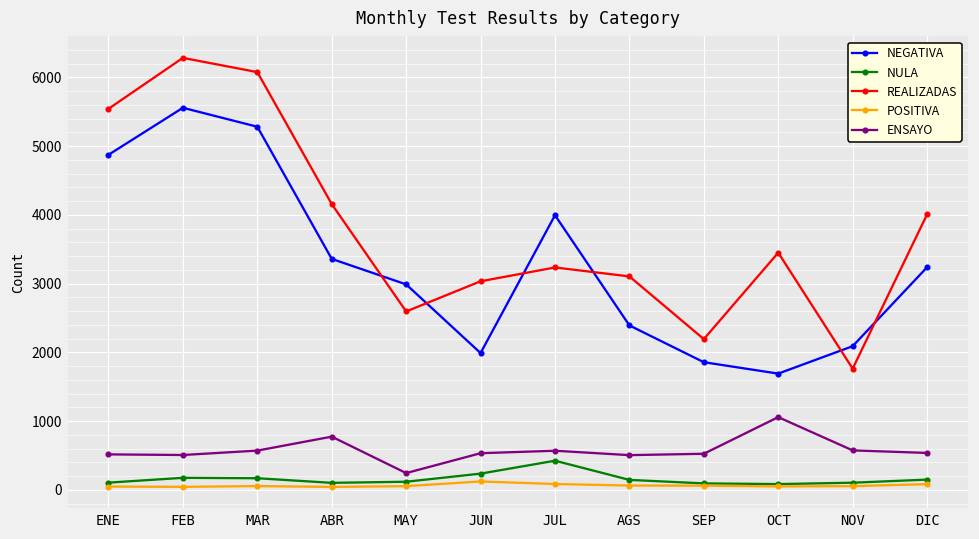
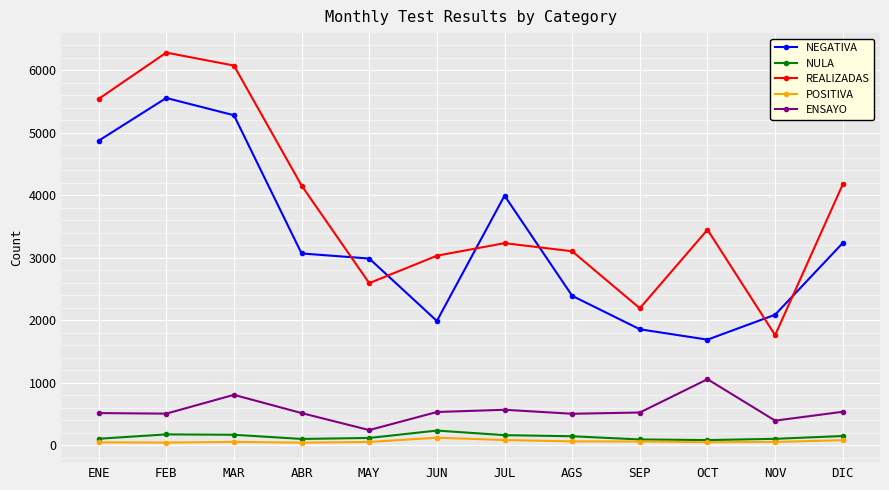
ENSAYO, MAR: 600 -> 800
NEGATIVA, ABR: 3400 -> 3100
ENSAYO, ABR: 800 -> 500
NULA, JUL: 400 -> 200
ENSAYO, NOV: 600 -> 400
REALIZADAS, DIC: 4000 -> 4200
